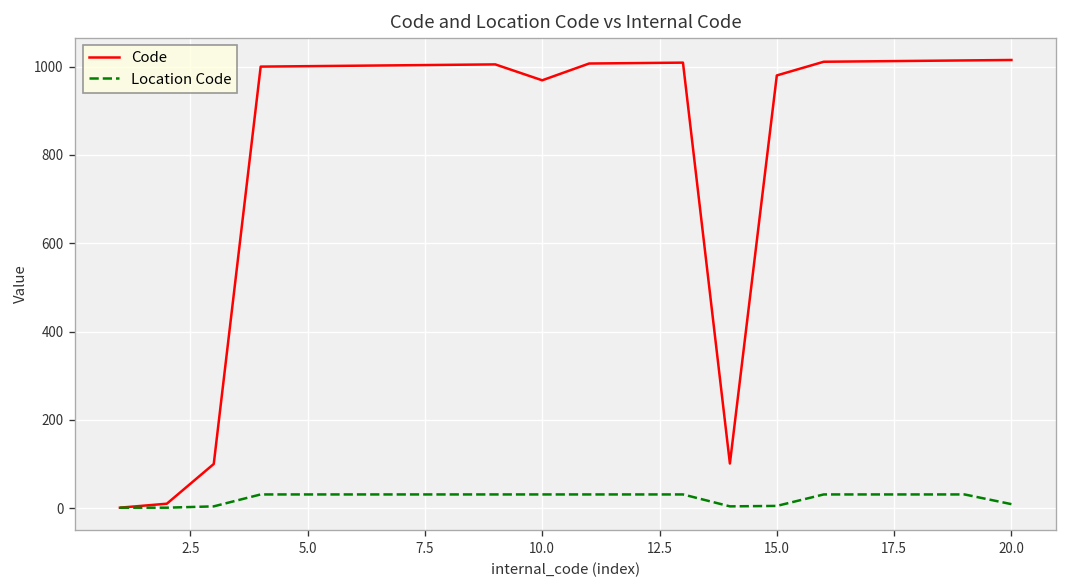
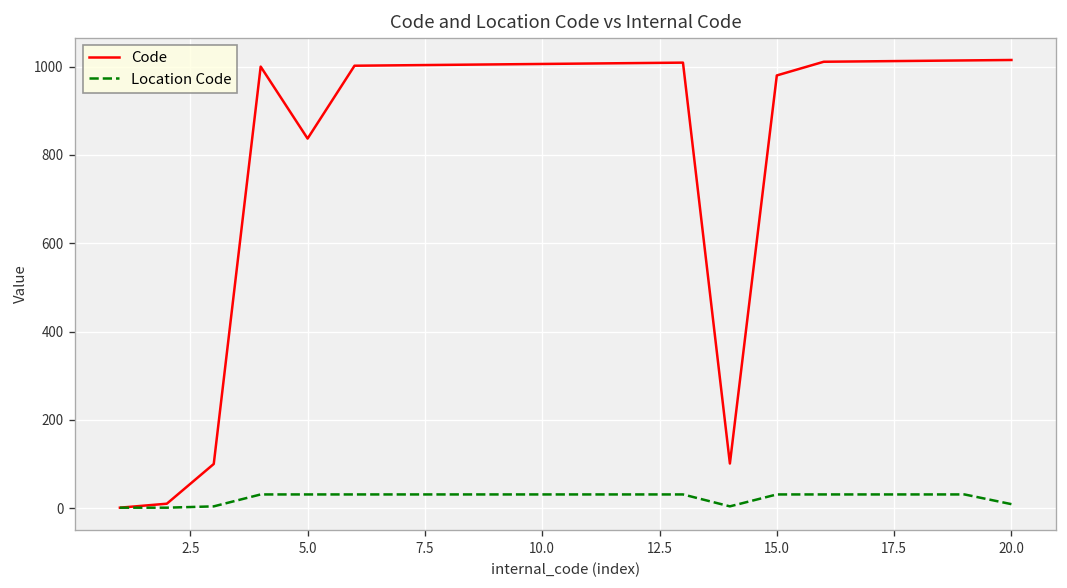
Code, 5.0: 1000 -> 840
Code, 10.0: 970 -> 1010
Location Code, 15.0: 10 -> 30
